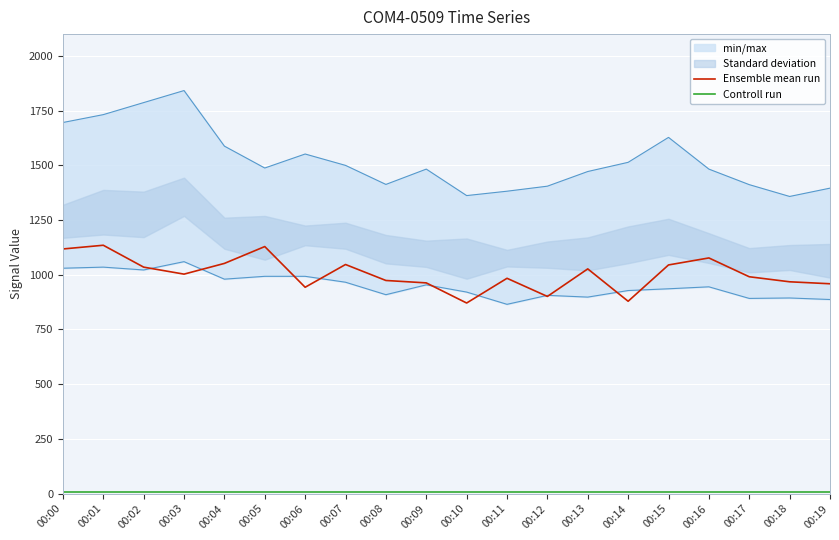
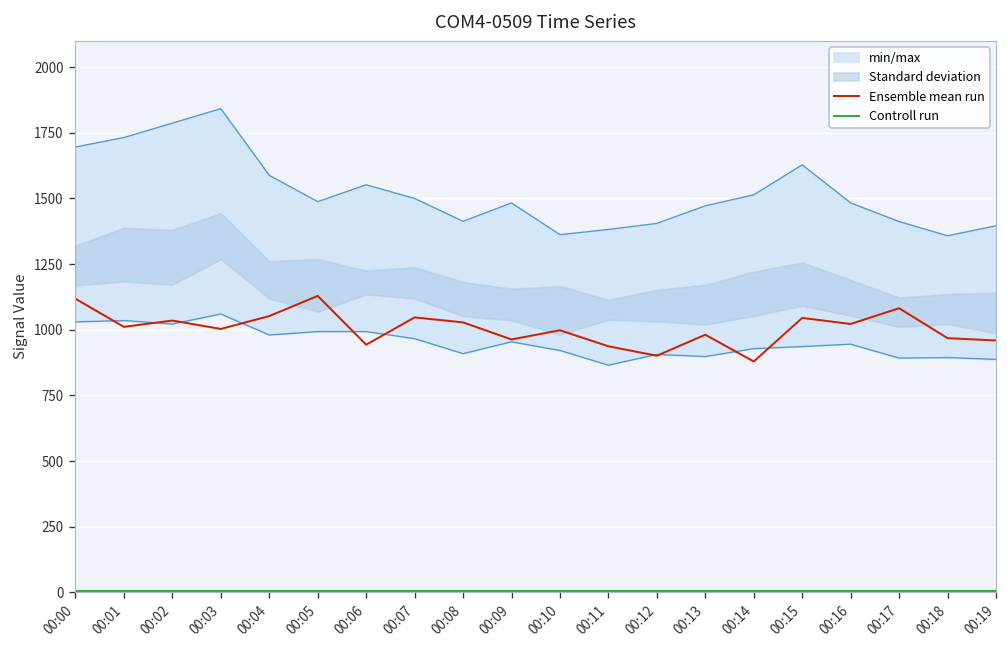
Ensemble mean run, 00:01: 1140 -> 1010
Ensemble mean run, 00:08: 970 -> 1030
Ensemble mean run, 00:10: 870 -> 1000
Ensemble mean run, 00:11: 980 -> 940
Ensemble mean run, 00:13: 1030 -> 980
Ensemble mean run, 00:16: 1080 -> 1020
Ensemble mean run, 00:17: 990 -> 1080
